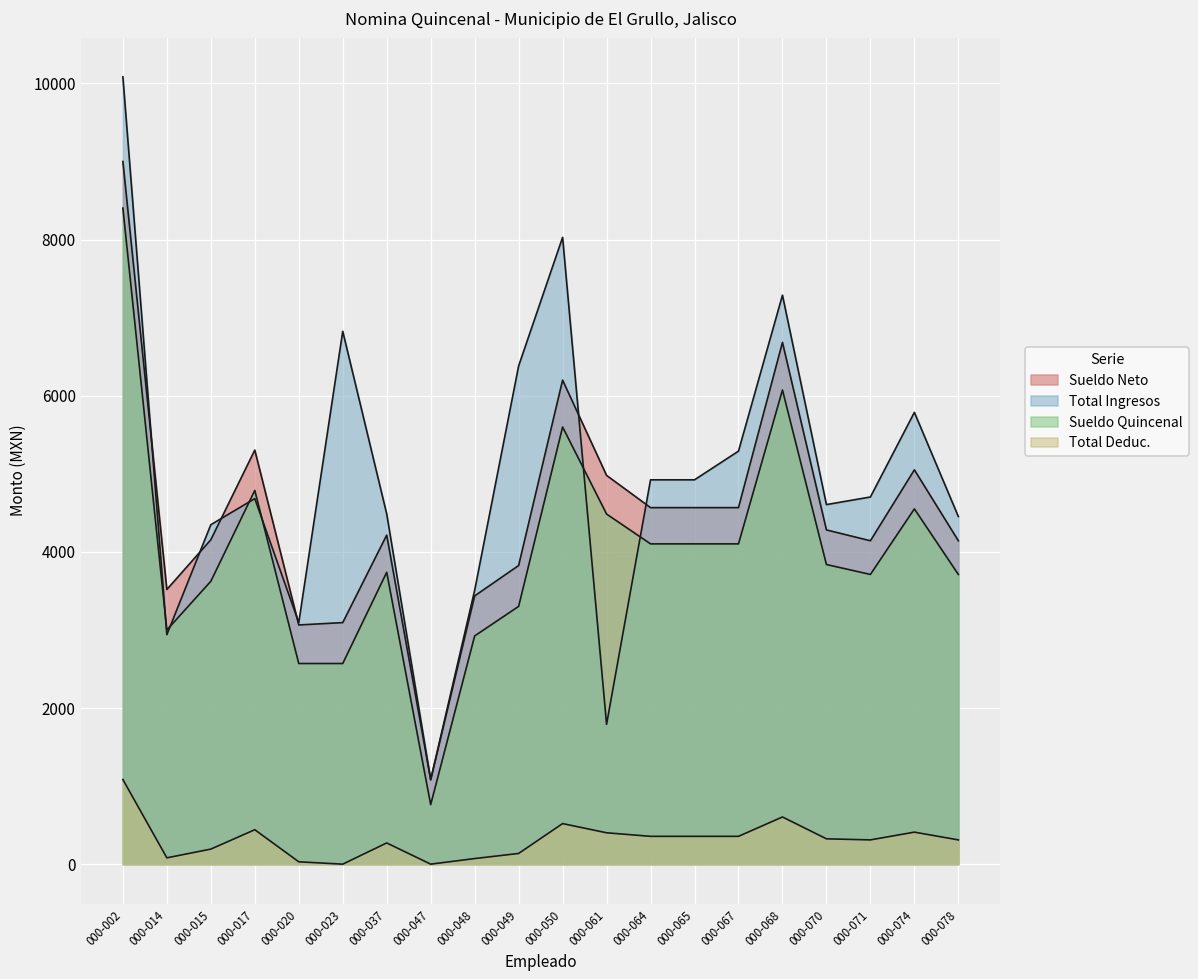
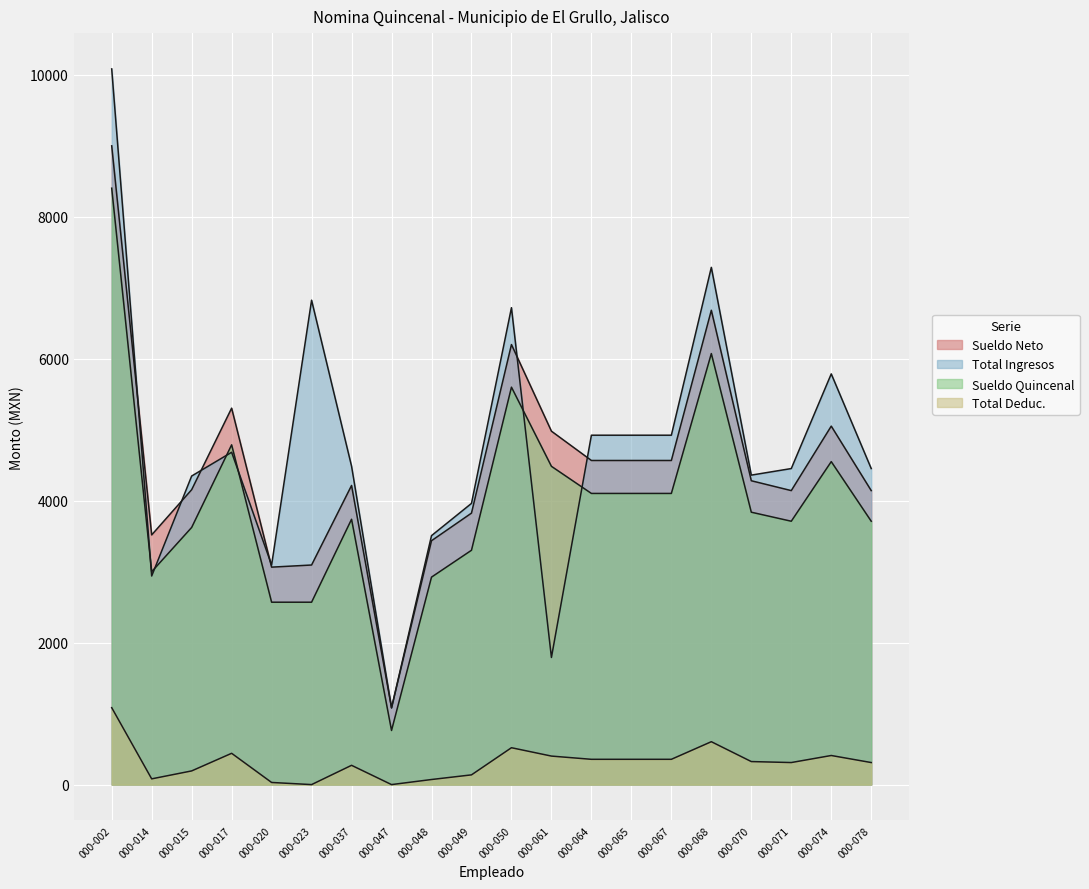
Total Ingresos, 000-049: 6400 -> 4000
Total Ingresos, 000-050: 8000 -> 6700
Total Ingresos, 000-067: 5300 -> 4900
Total Ingresos, 000-070: 4600 -> 4400
Total Ingresos, 000-071: 4700 -> 4500
